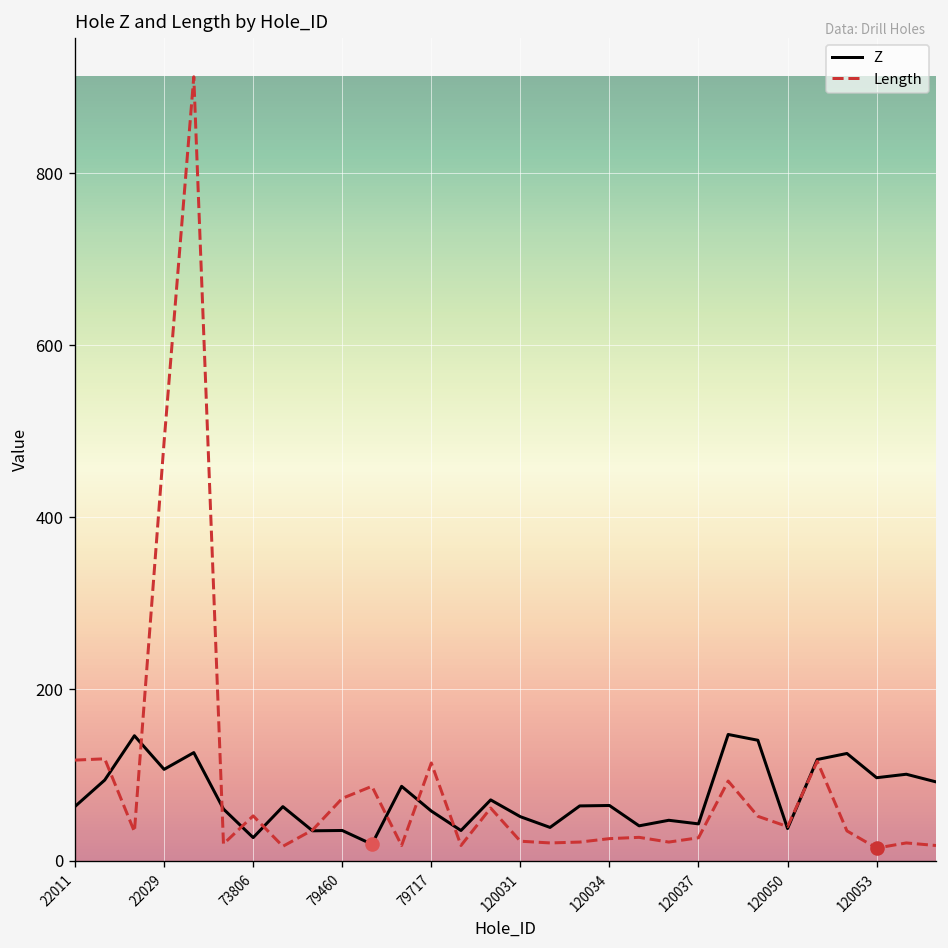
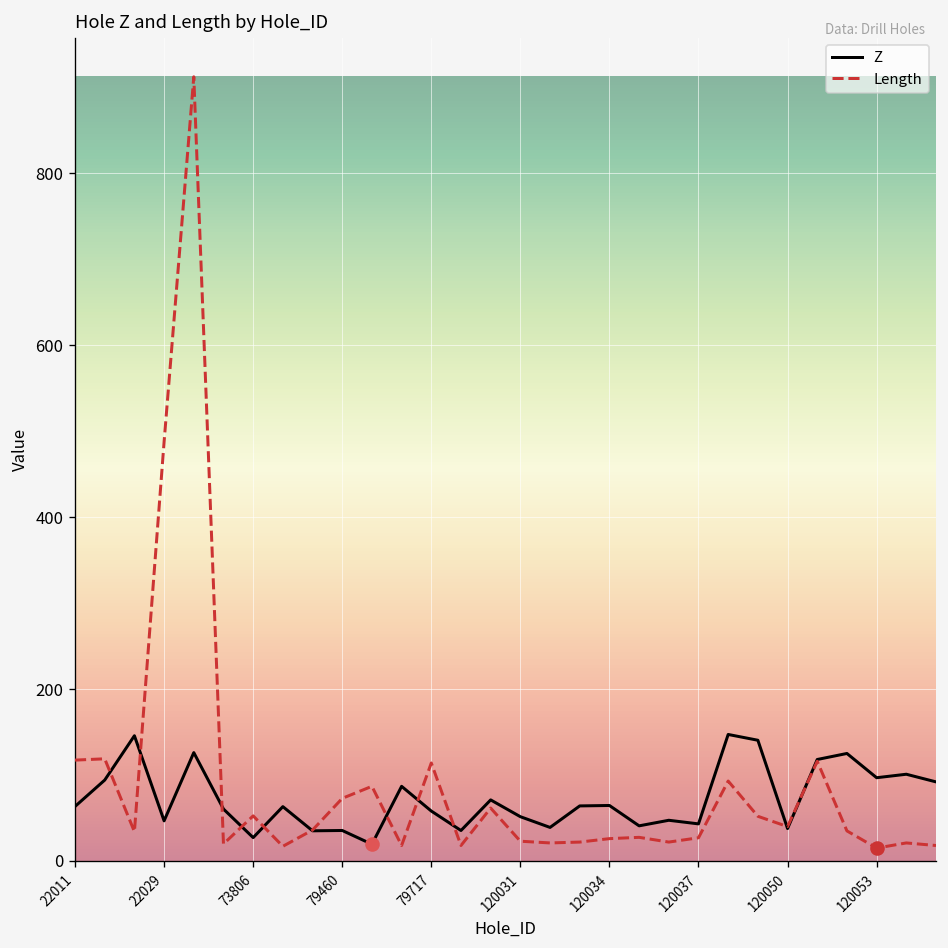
Z, 22029: 110 -> 50
